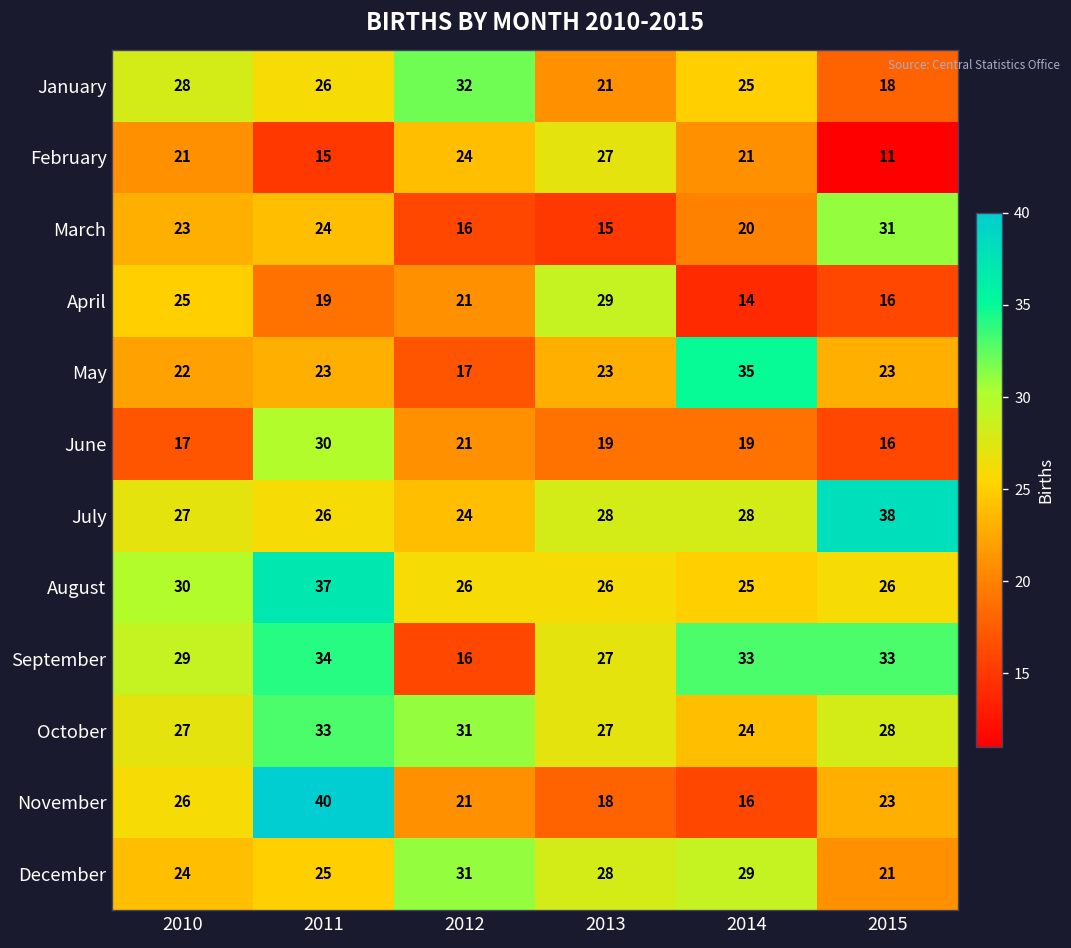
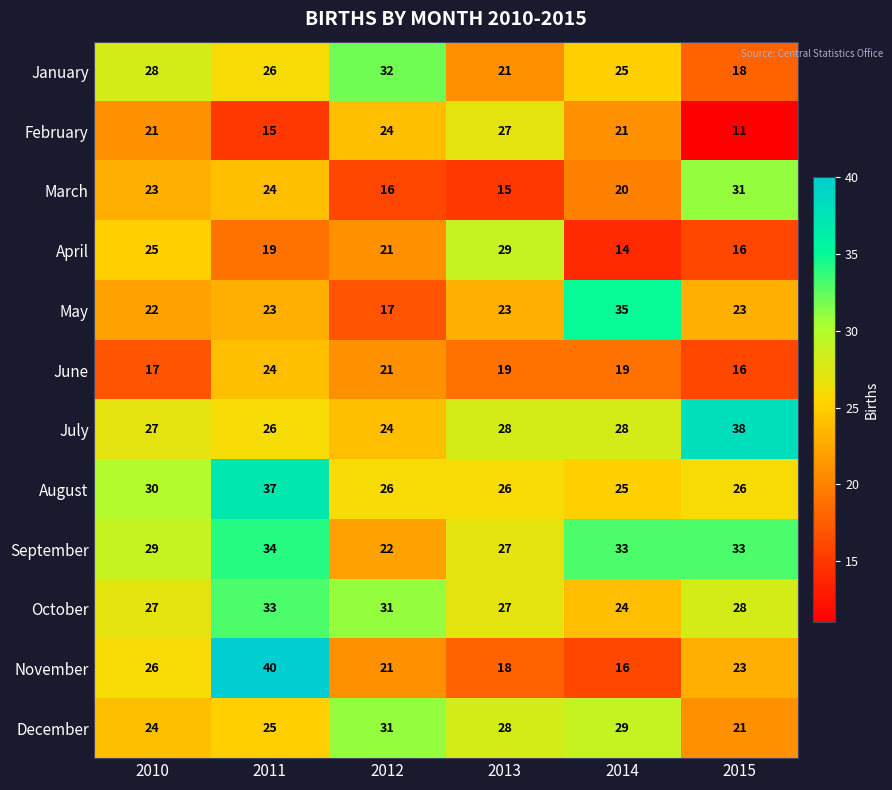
June, 2011: 30 -> 24
September, 2012: 16 -> 22
